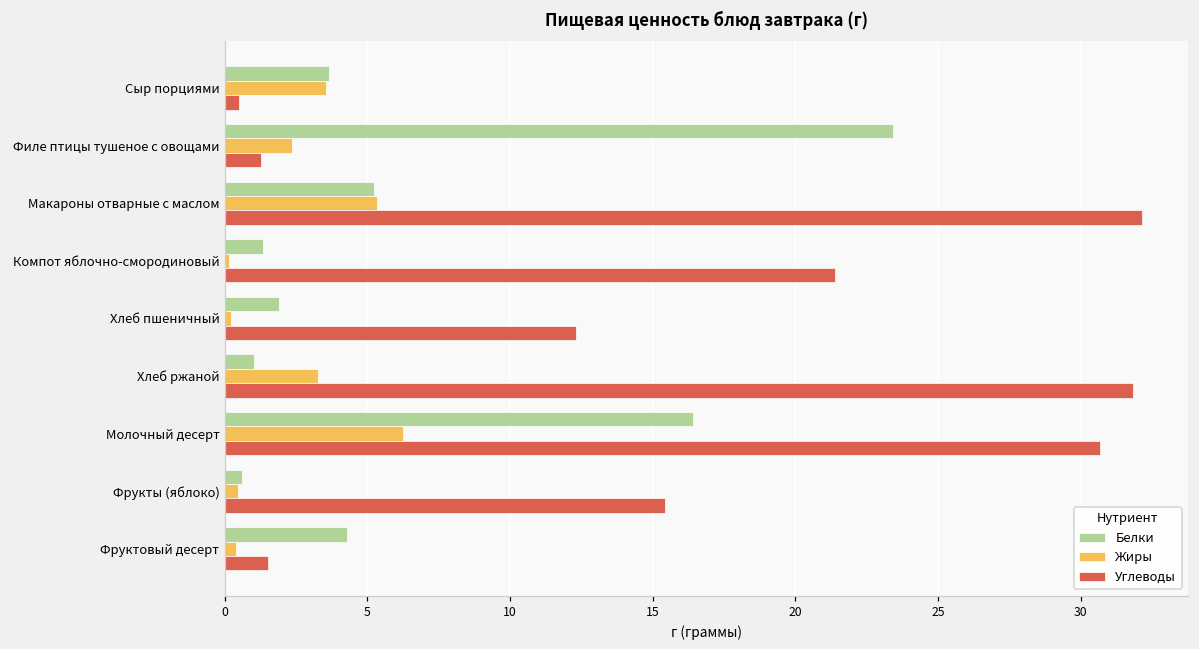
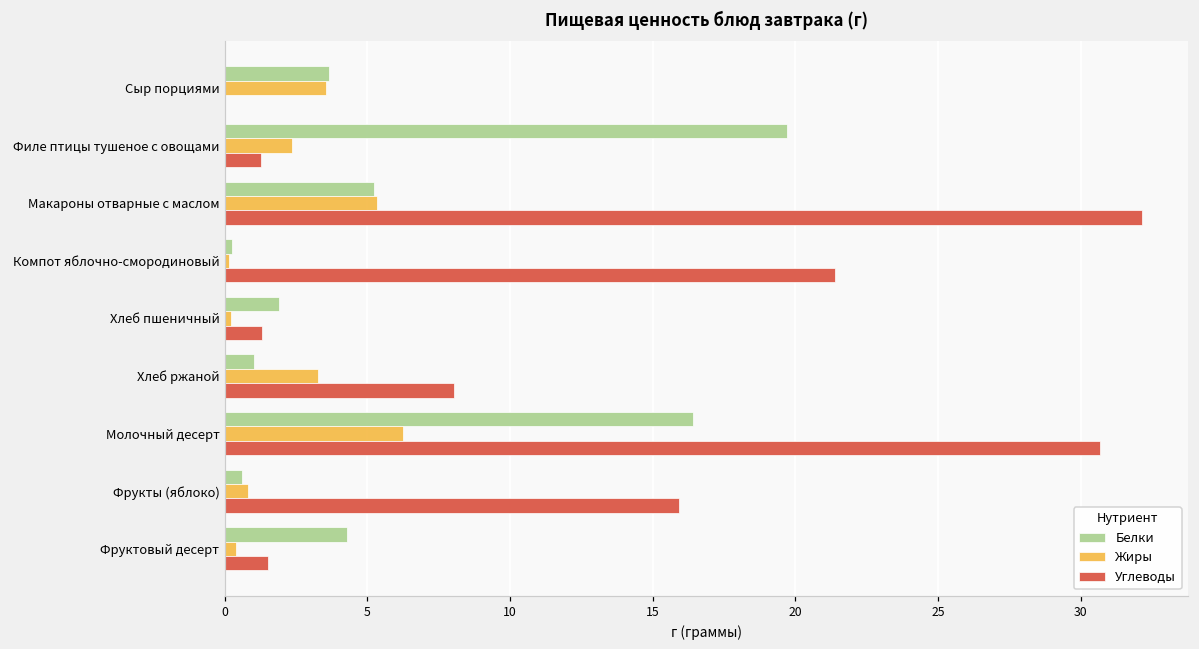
Углеводы, Сыр порциями: 0.5 -> 0.0
Белки, Филе птицы тушеное с овощами: 23.4 -> 19.7
Белки, Компот яблочно-смородиновый: 1.3 -> 0.3
Углеводы, Хлеб пшеничный: 12.3 -> 1.3
Углеводы, Хлеб ржаной: 31.8 -> 8.0
Жиры, Фрукты (яблоко): 0.5 -> 0.8
Углеводы, Фрукты (яблоко): 15.5 -> 15.9
